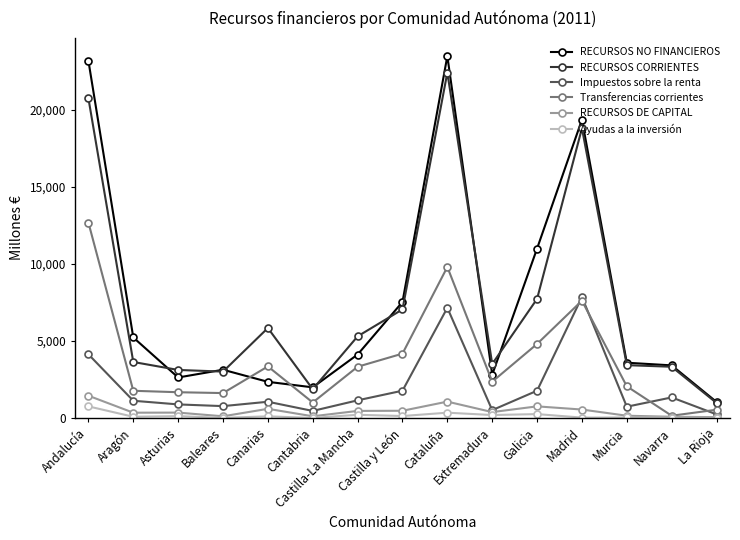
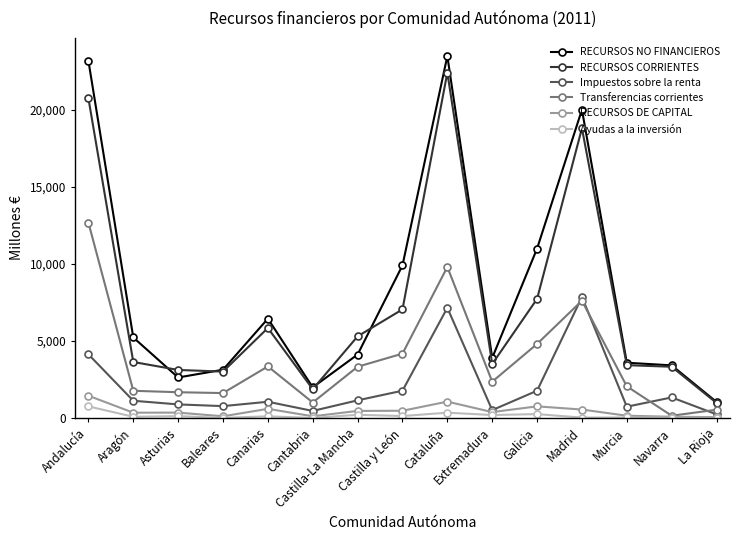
RECURSOS NO FINANCIEROS, Canarias: 2,400 -> 6,500
RECURSOS NO FINANCIEROS, Castilla y León: 7,500 -> 9,900
RECURSOS NO FINANCIEROS, Extremadura: 2,800 -> 3,900
RECURSOS NO FINANCIEROS, Madrid: 19,400 -> 20,000
